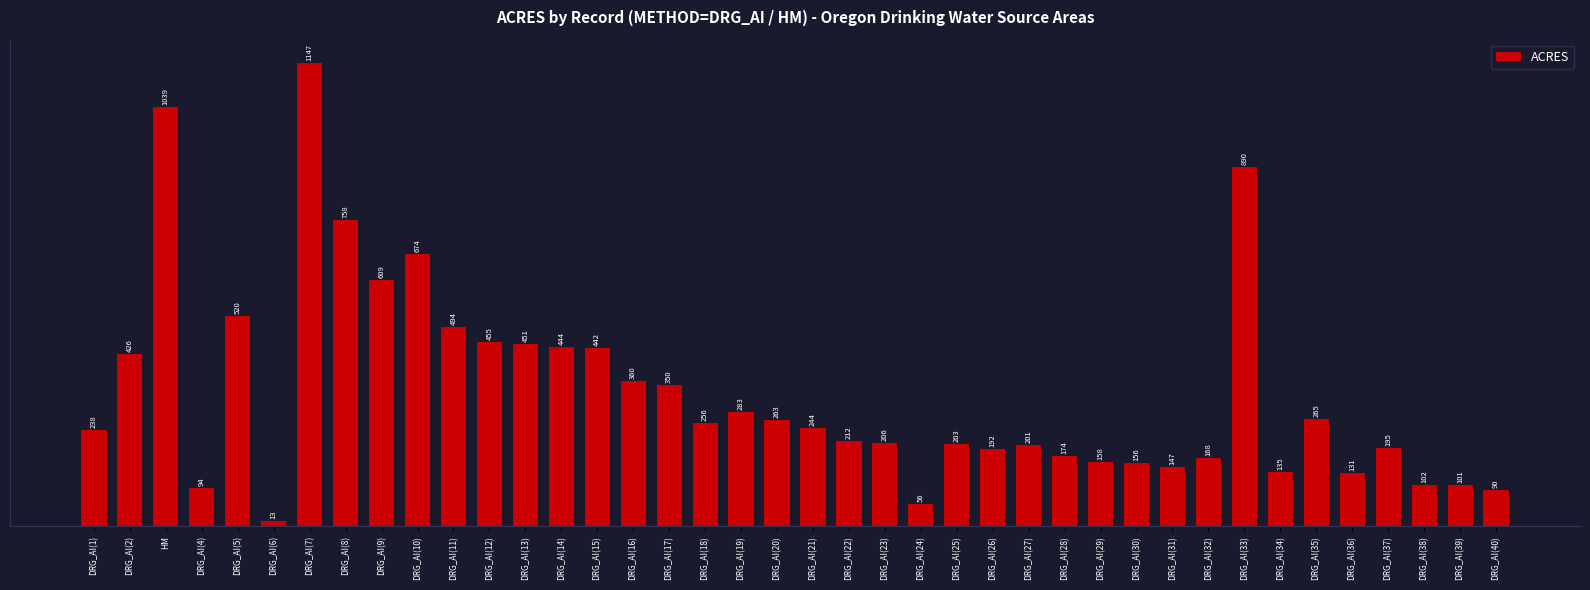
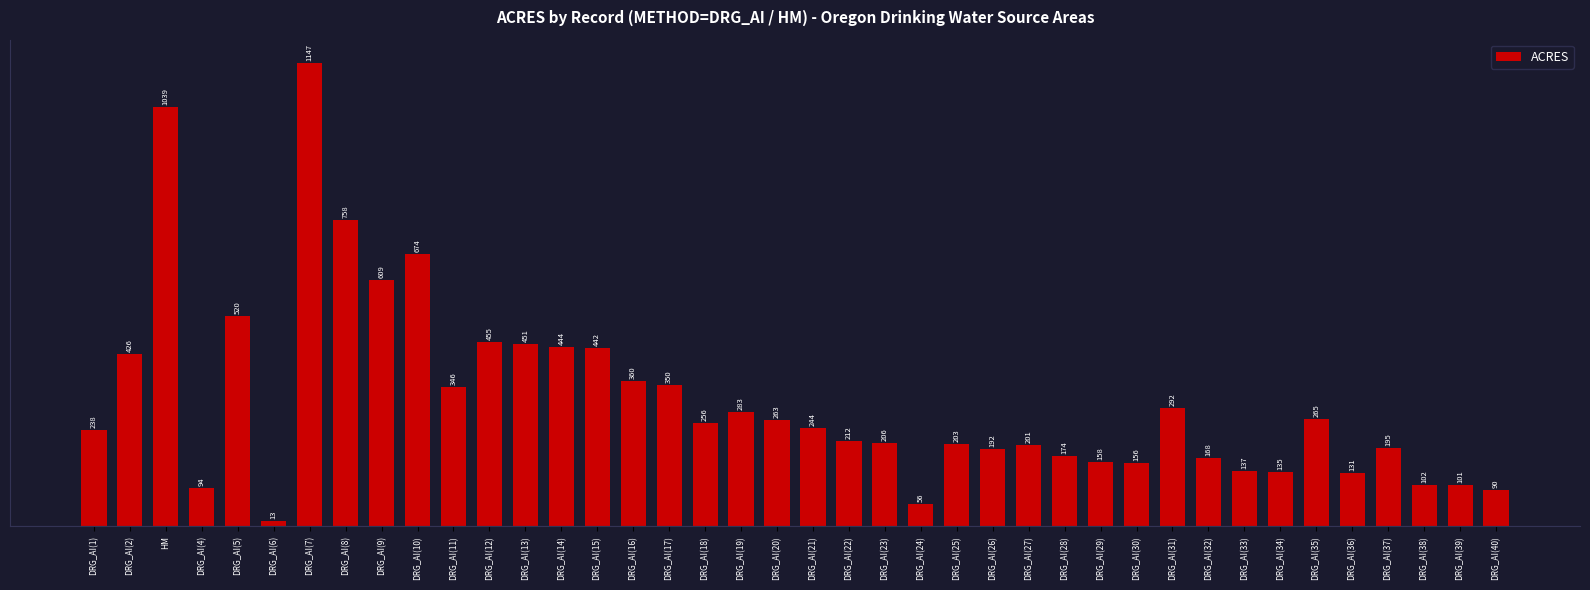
DRG_AI(11): 494 -> 346
DRG_AI(31): 147 -> 292
DRG_AI(33): 890 -> 137
